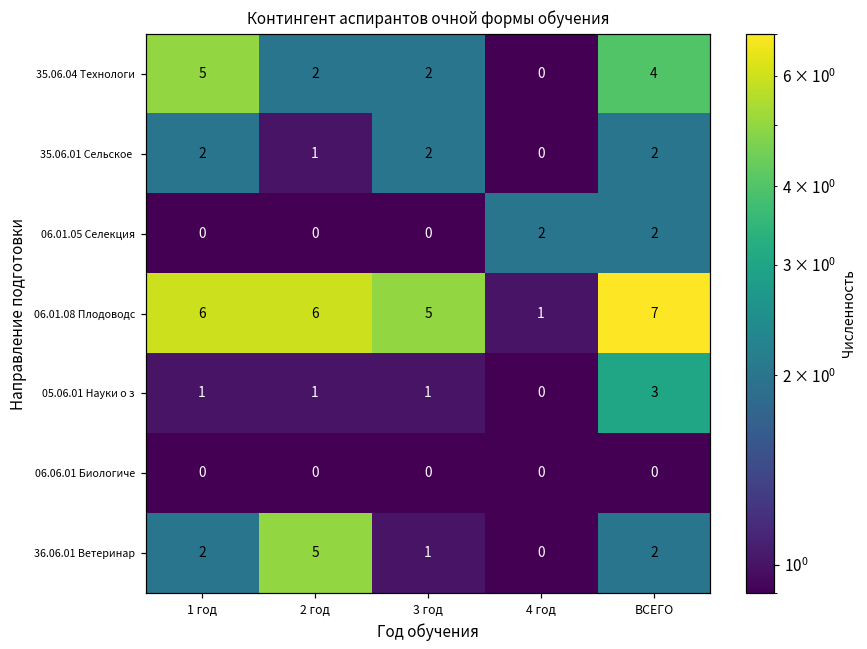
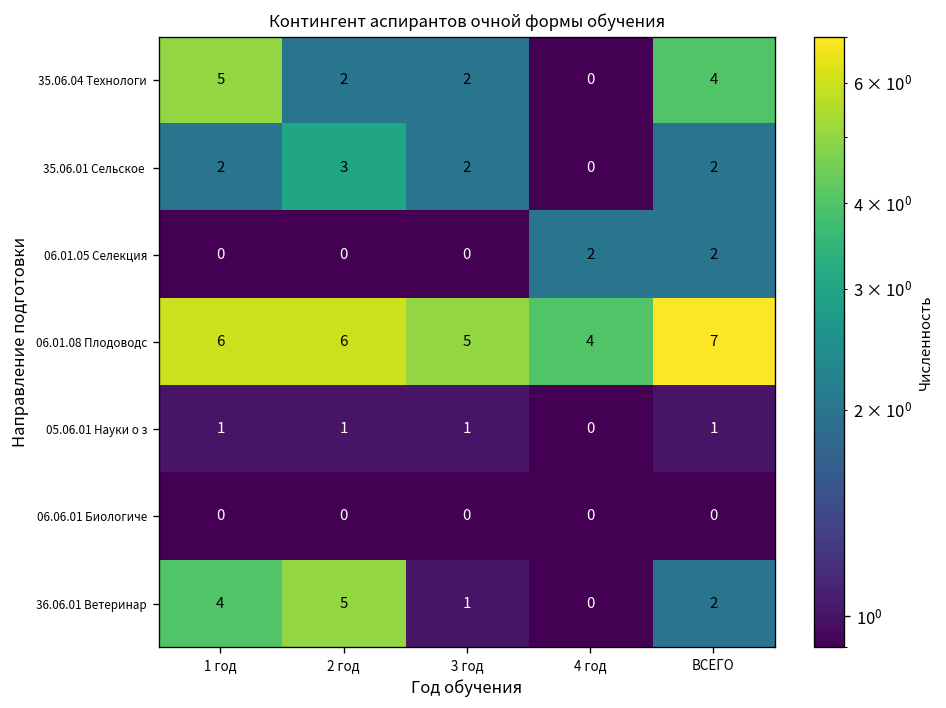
35.06.01 Сельское, 2 год: 1 -> 3
06.01.08 Плодоводс, 4 год: 1 -> 4
05.06.01 Науки о з, ВСЕГО: 3 -> 1
36.06.01 Ветеринар, 1 год: 2 -> 4
